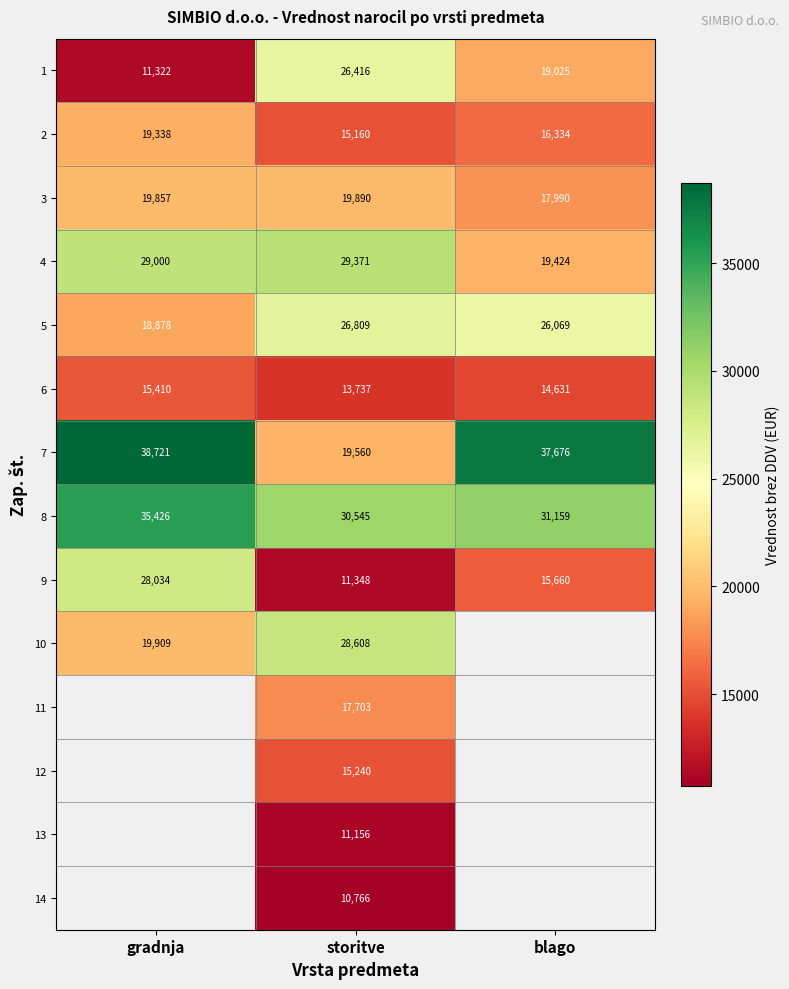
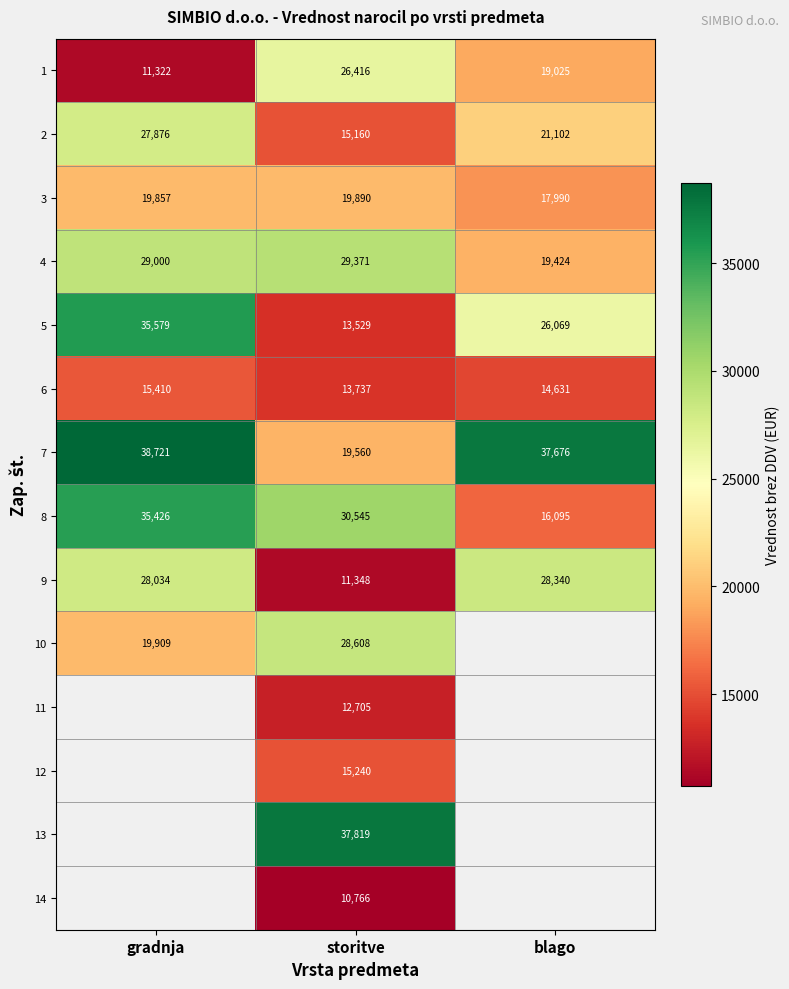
2, gradnja: 19,338 -> 27,876
2, blago: 16,334 -> 21,102
5, gradnja: 18,878 -> 35,579
5, storitve: 26,809 -> 13,529
8, blago: 31,159 -> 16,095
9, blago: 15,660 -> 28,340
11, storitve: 17,703 -> 12,705
13, storitve: 11,156 -> 37,819
